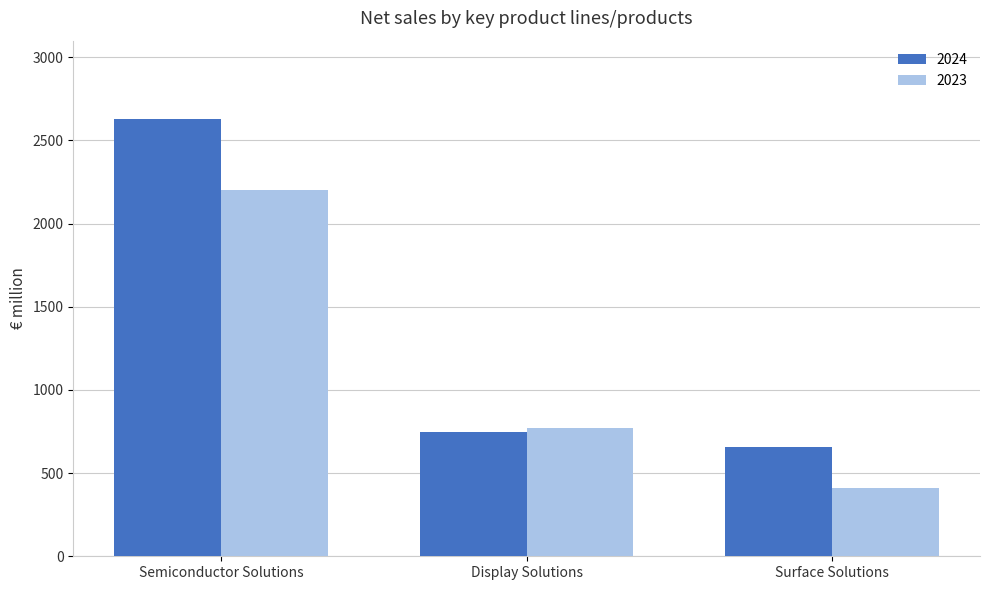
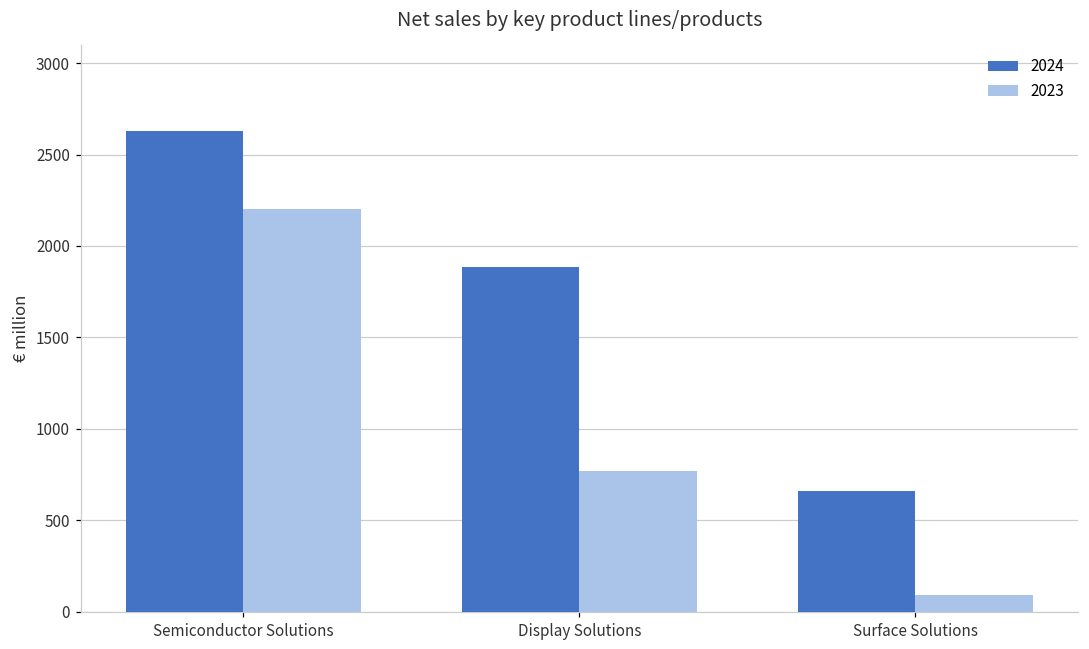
2024, Display Solutions: 750 -> 1890
2023, Surface Solutions: 410 -> 90
